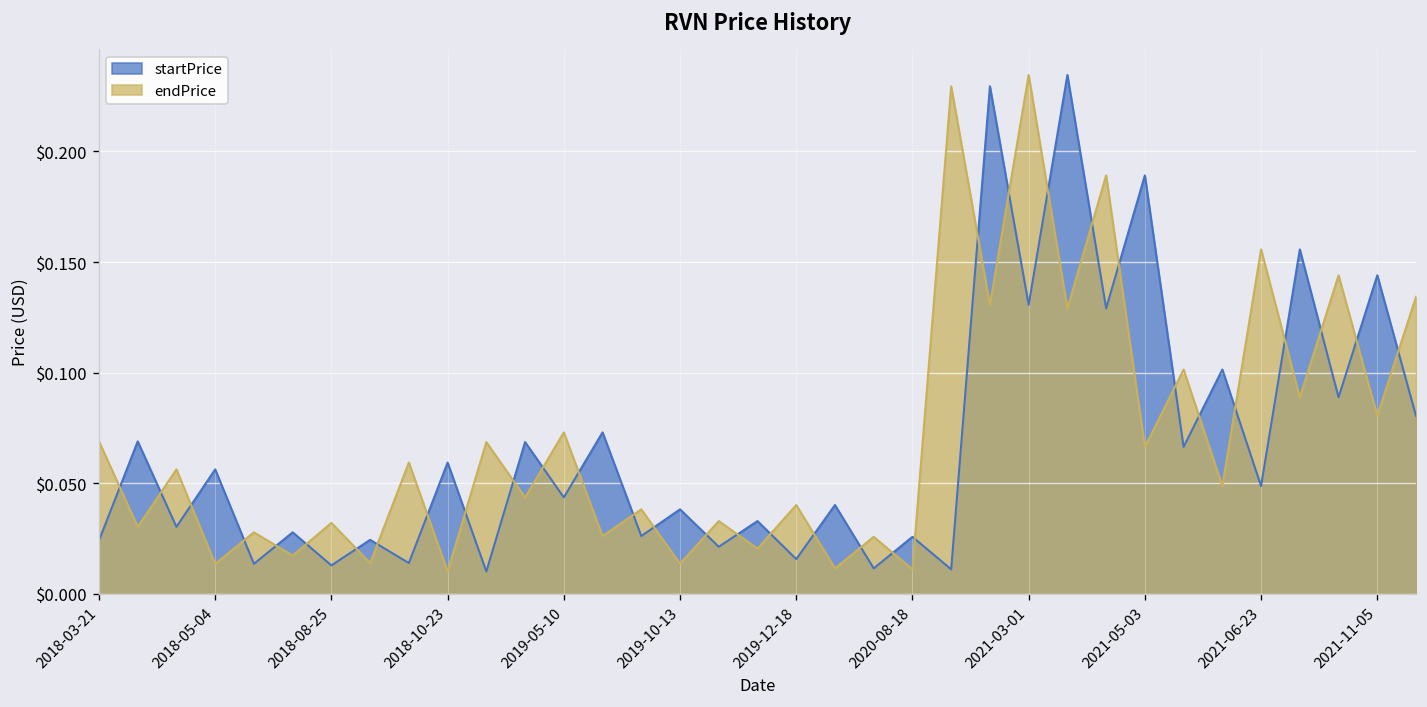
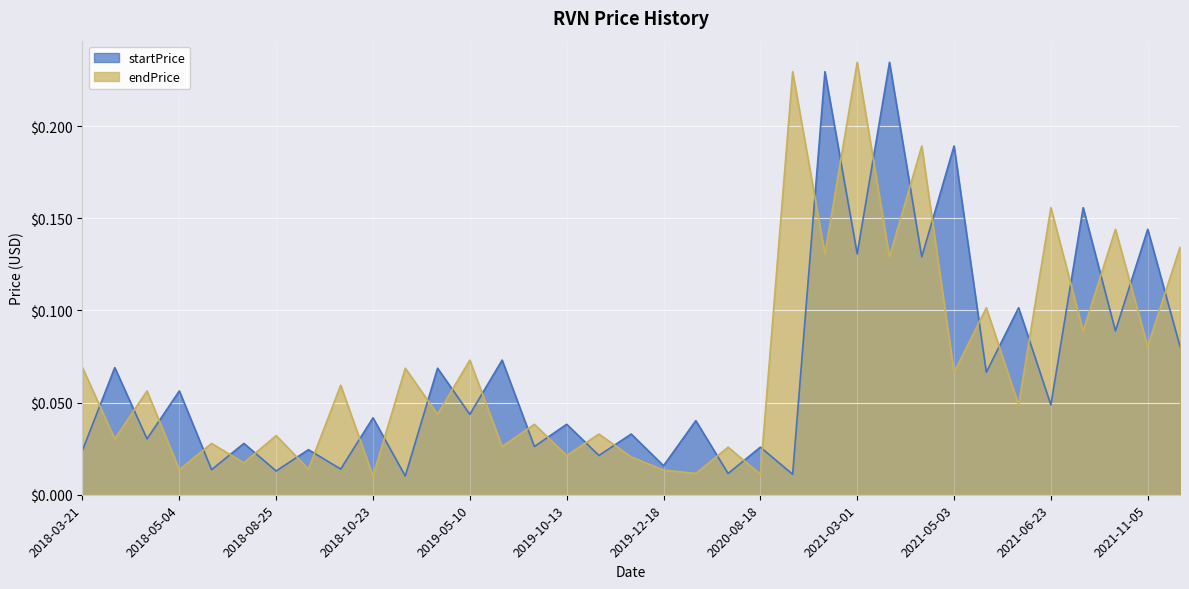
startPrice, 2018-10-23: $0.059 -> $0.042
endPrice, 2019-10-13: $0.014 -> $0.021
endPrice, 2019-12-18: $0.040 -> $0.013
